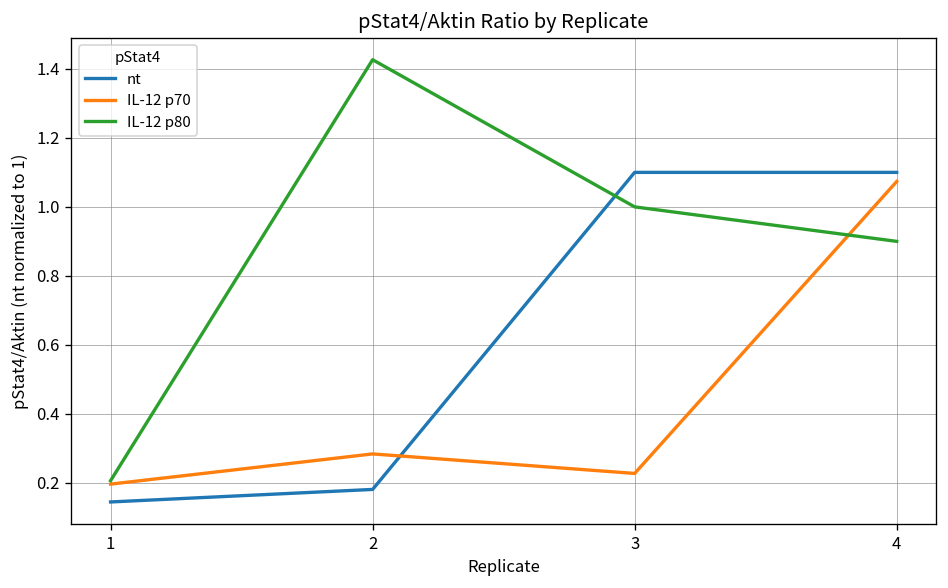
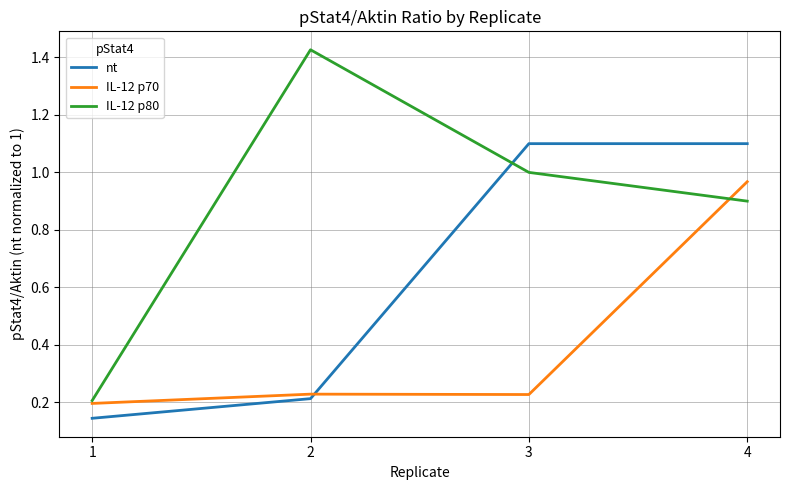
nt, 2: 0.18 -> 0.21
IL-12 p70, 2: 0.28 -> 0.23
IL-12 p70, 4: 1.07 -> 0.97
